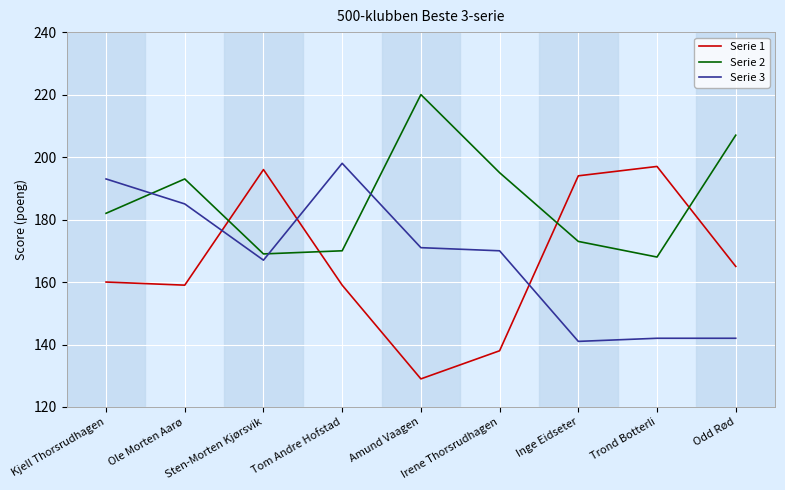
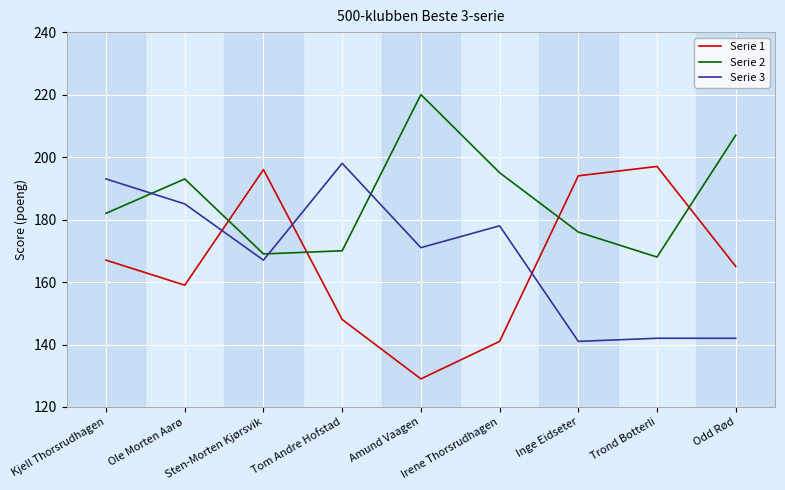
Serie 1, Kjell Thorsrudhagen: 160 -> 167
Serie 1, Tom Andre Hofstad: 159 -> 148
Serie 1, Irene Thorsrudhagen: 138 -> 141
Serie 3, Irene Thorsrudhagen: 170 -> 178
Serie 2, Inge Eidseter: 173 -> 176
